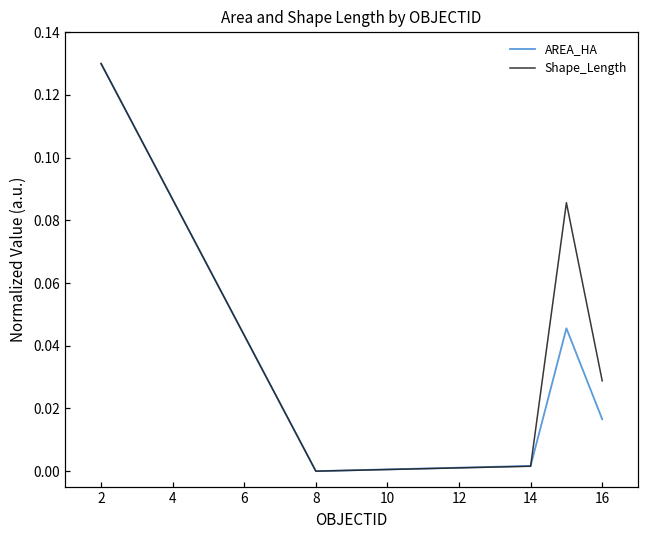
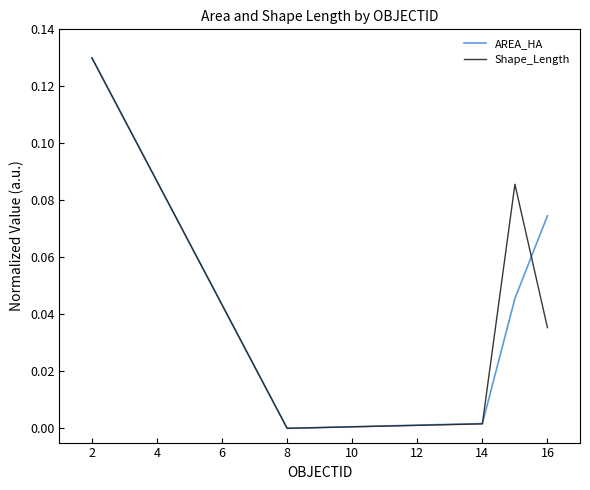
AREA_HA, 16: 0.017 -> 0.075
Shape_Length, 16: 0.029 -> 0.035
